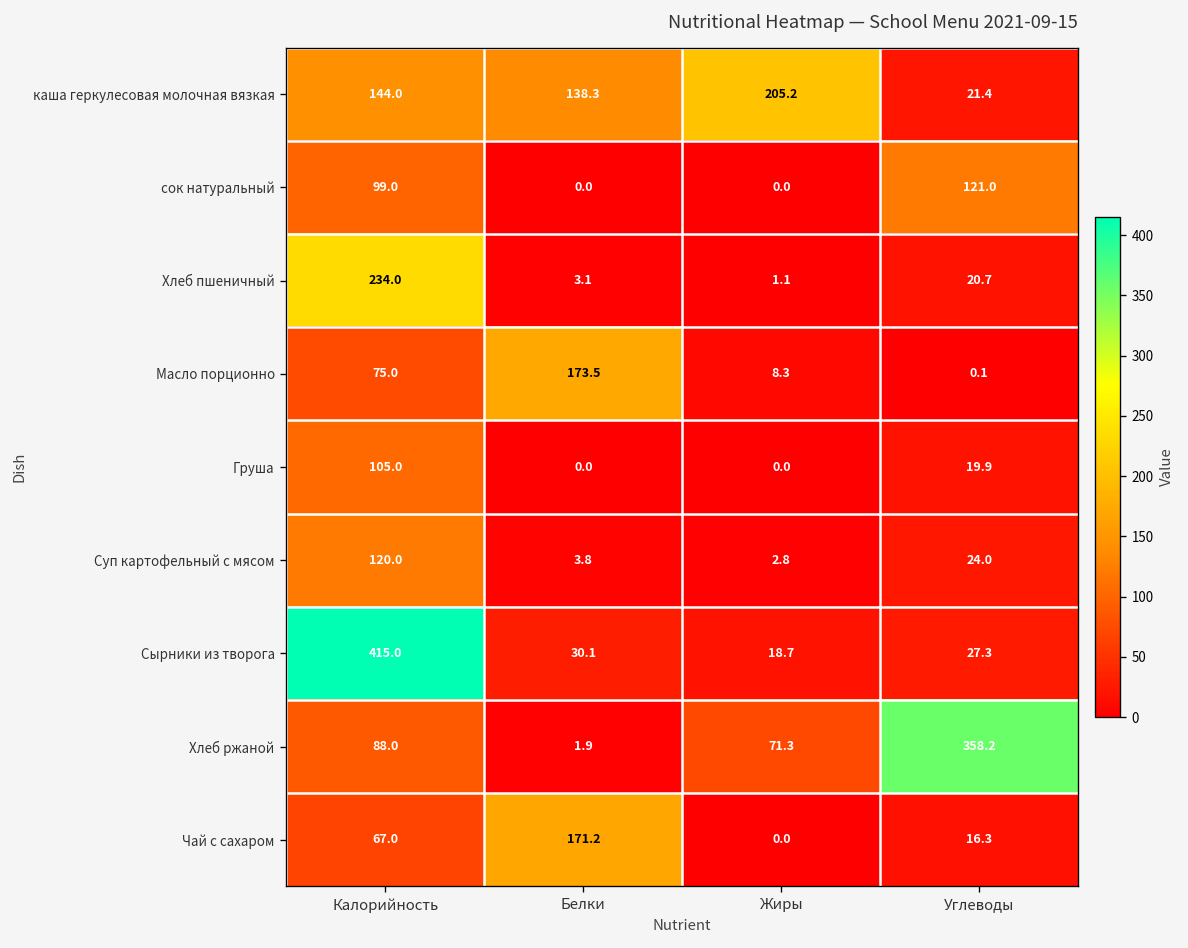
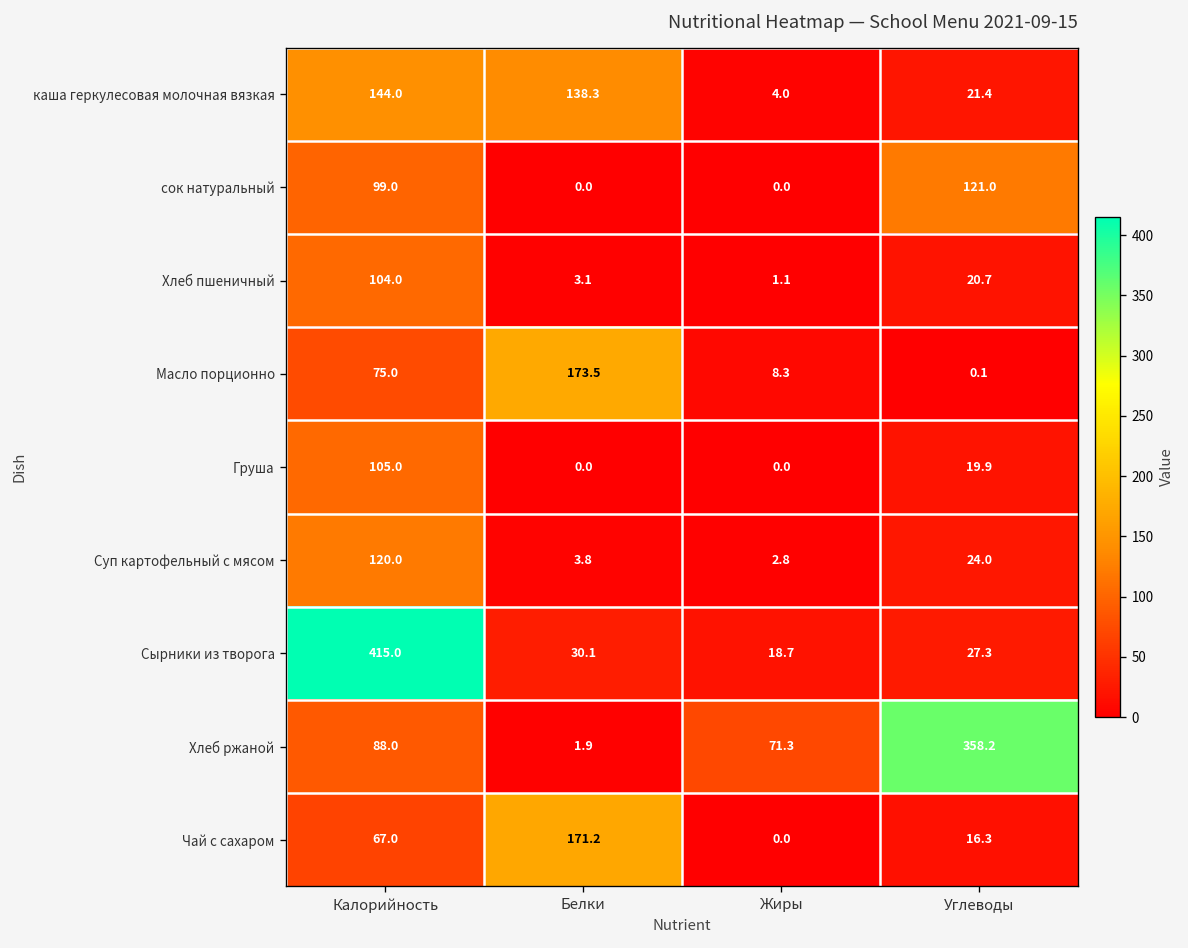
каша геркулесовая молочная вязкая, Жиры: 205.2 -> 4.0
Хлеб пшеничный, Калорийность: 234.0 -> 104.0
